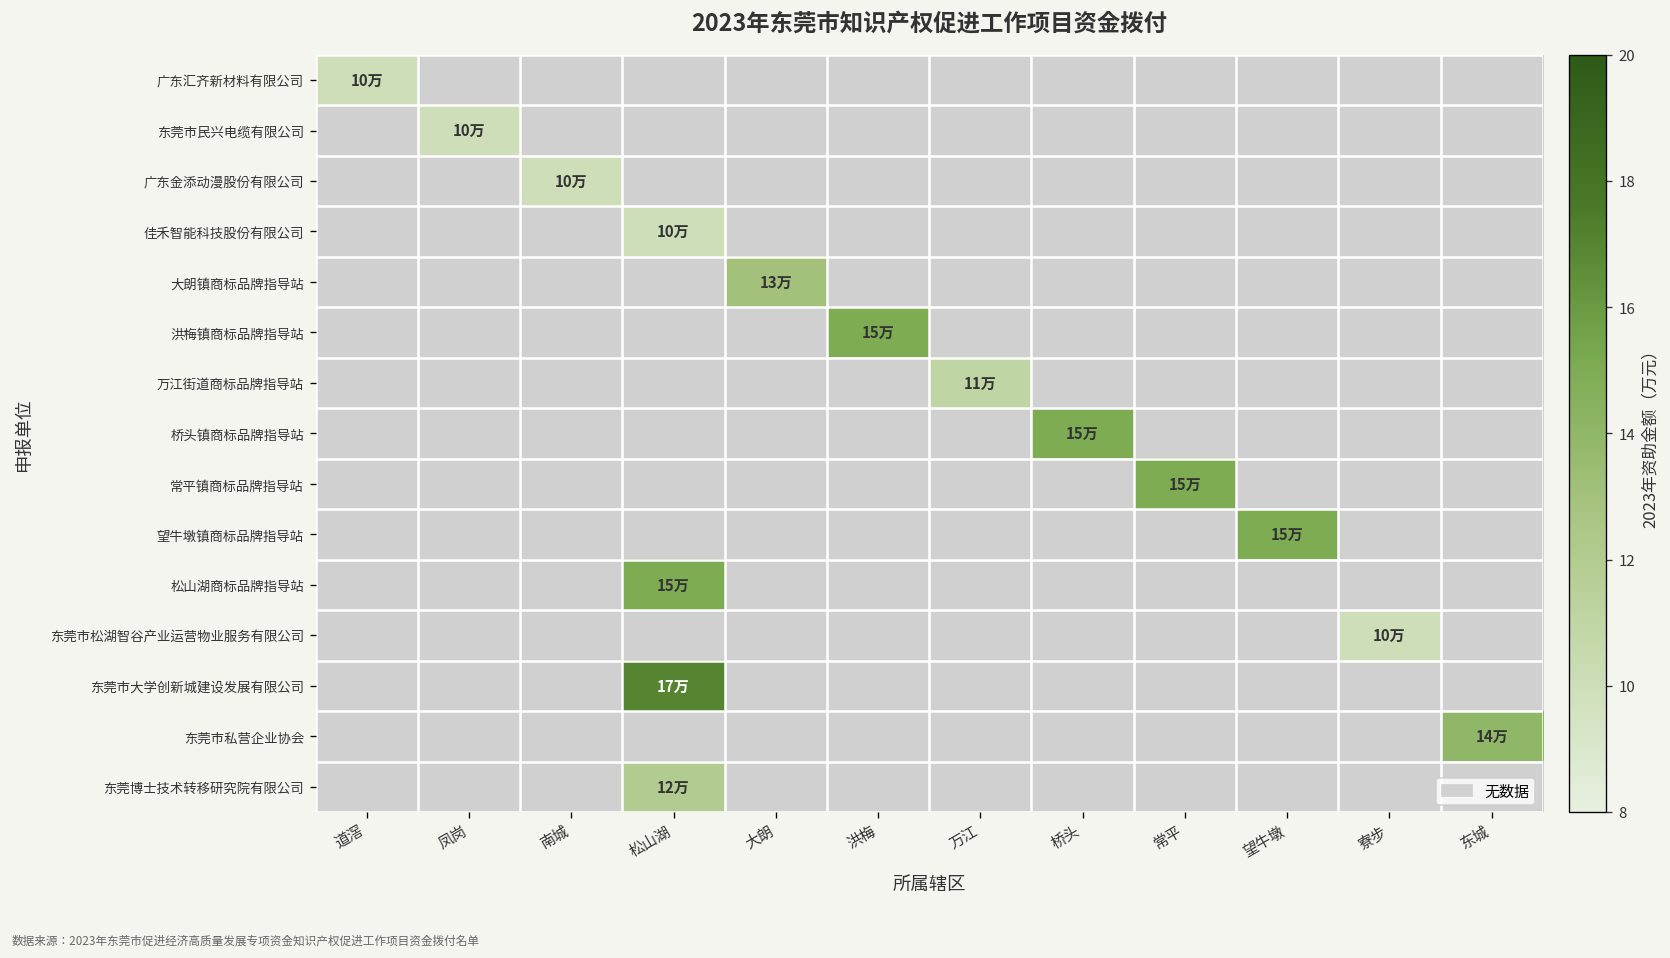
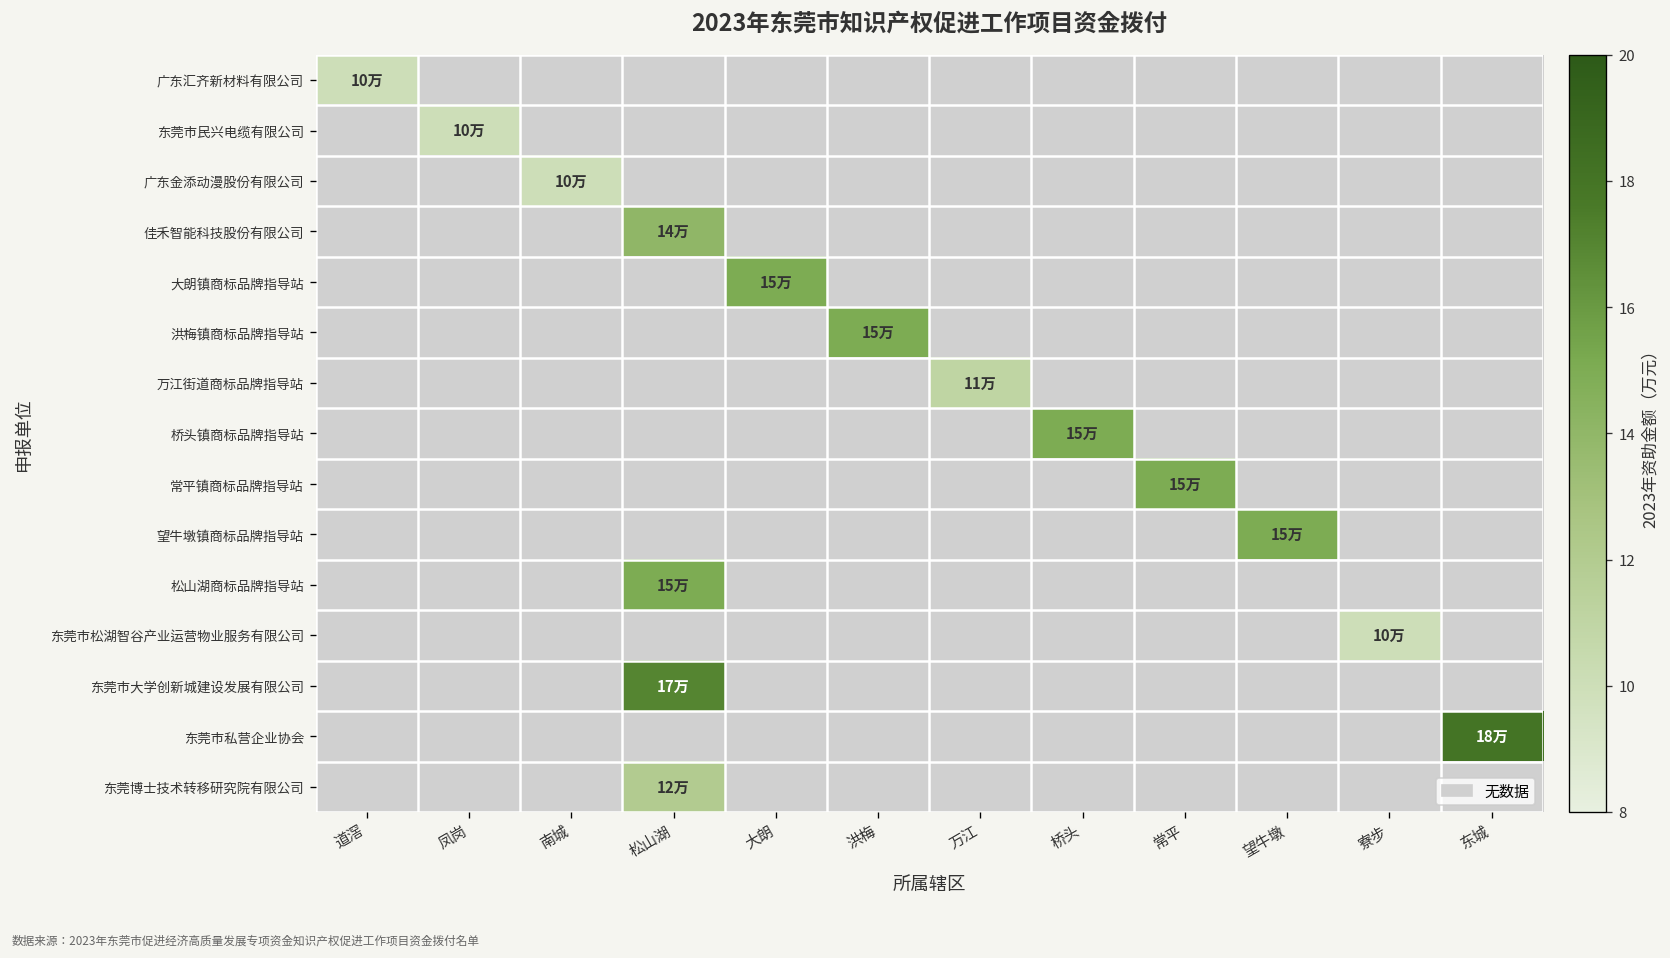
佳禾智能科技股份有限公司, 松山湖: 10万 -> 14万
大朗镇商标品牌指导站, 大朗: 13万 -> 15万
东莞市私营企业协会, 东城: 14万 -> 18万
